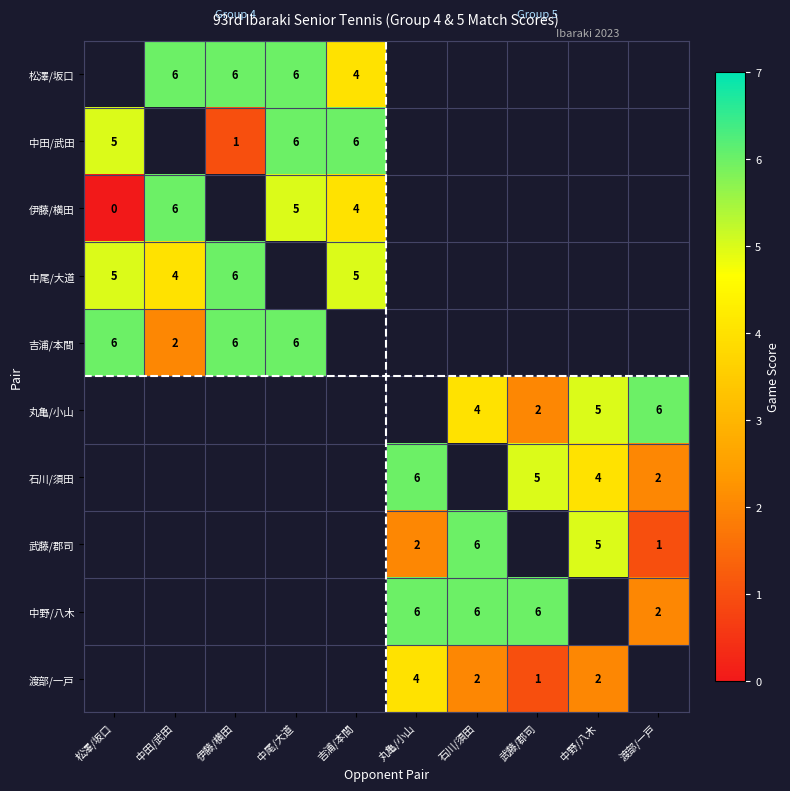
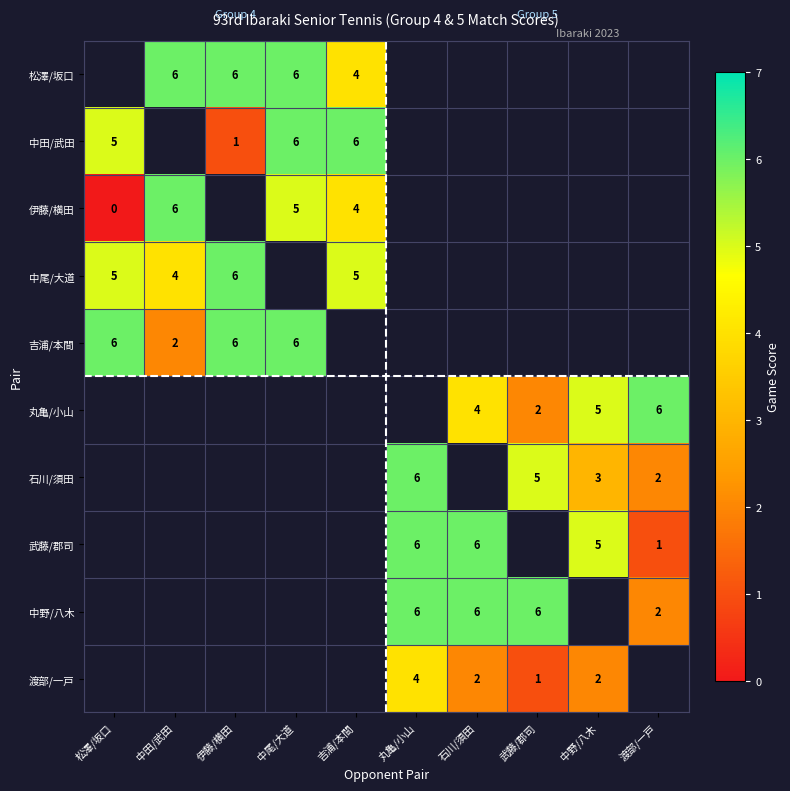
石川/須田, 中野/八木: 4 -> 3
武藤/郡司, 丸亀/小山: 2 -> 6
